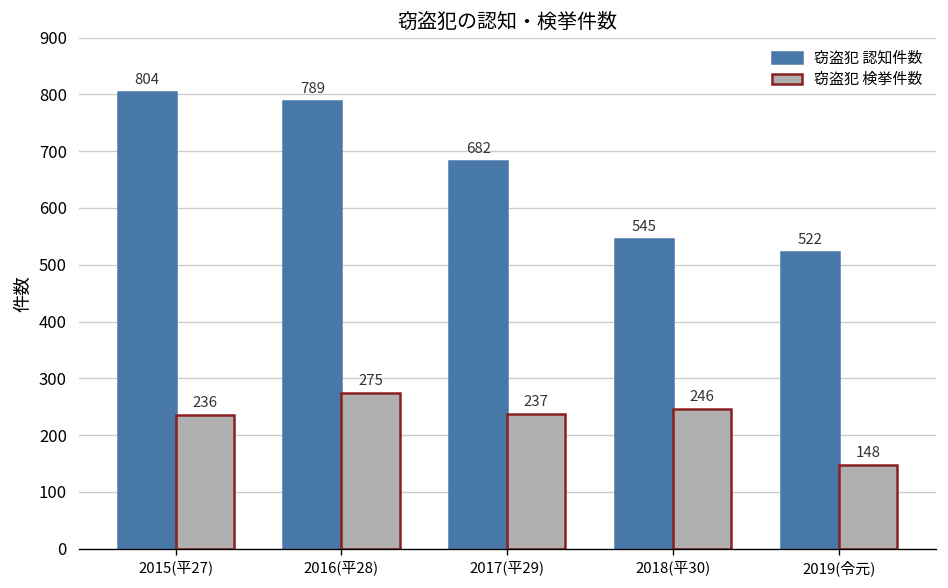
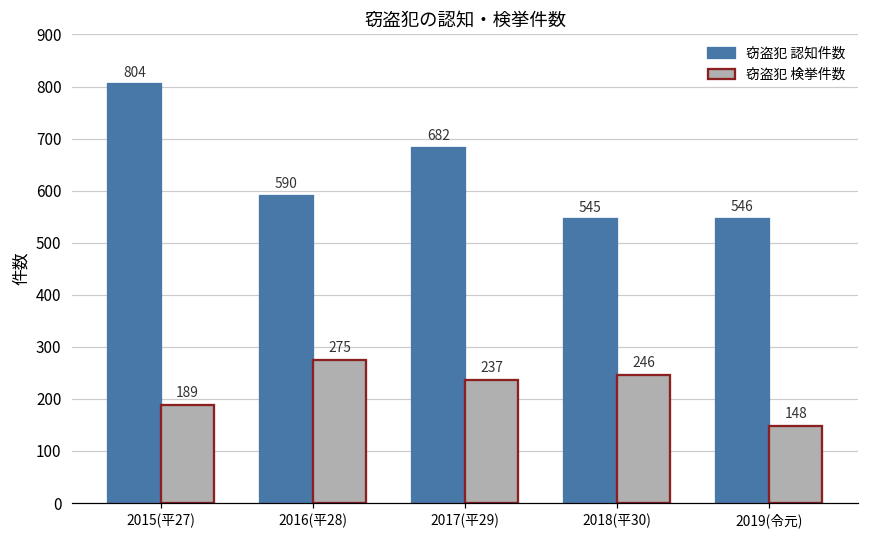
窃盗犯 検挙件数, 2015(平27): 236 -> 189
窃盗犯 認知件数, 2016(平28): 789 -> 590
窃盗犯 認知件数, 2019(令元): 522 -> 546
